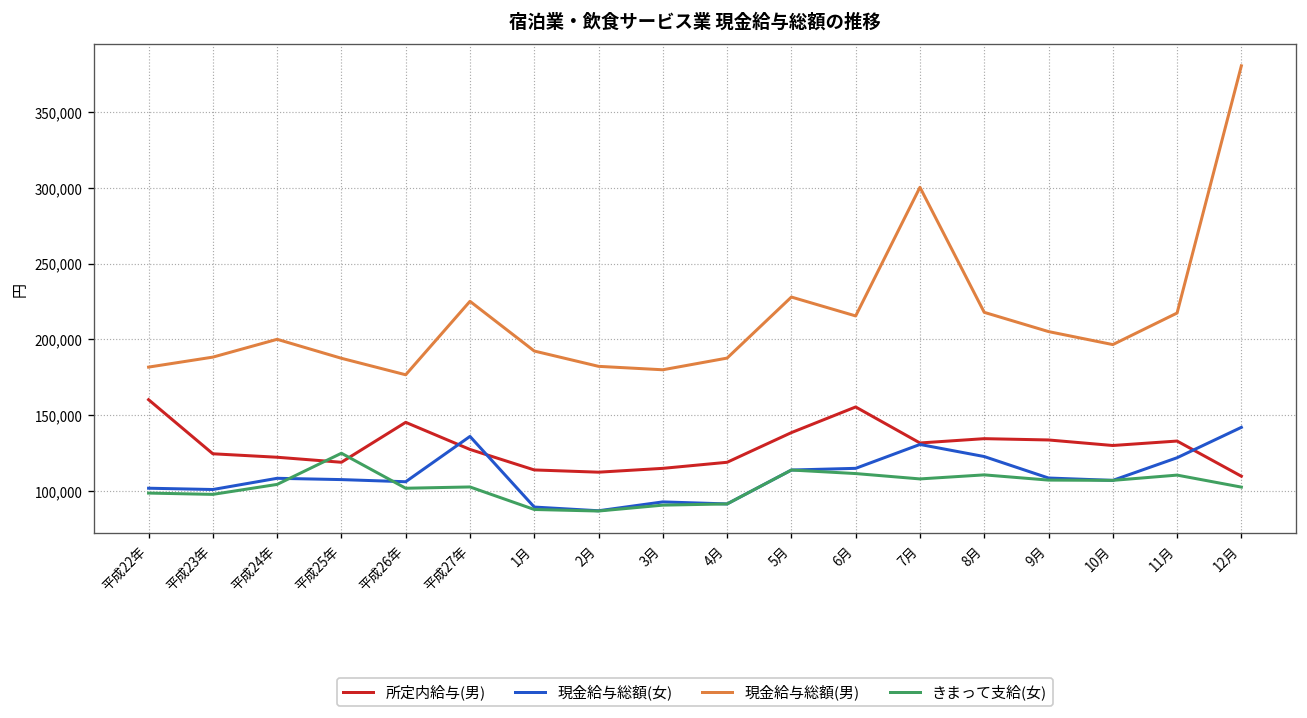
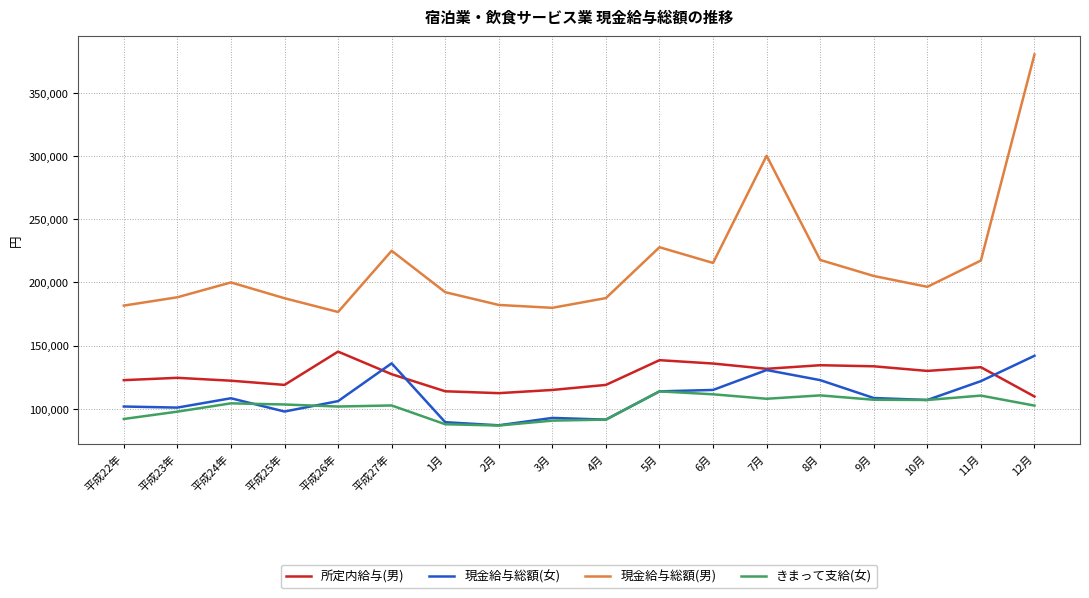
所定内給与(男), 平成22年: 160,000 -> 123,000
きまって支給(女), 平成22年: 98,000 -> 92,000
現金給与総額(女), 平成25年: 107,000 -> 98,000
きまって支給(女), 平成25年: 125,000 -> 103,000
所定内給与(男), 6月: 155,000 -> 136,000
